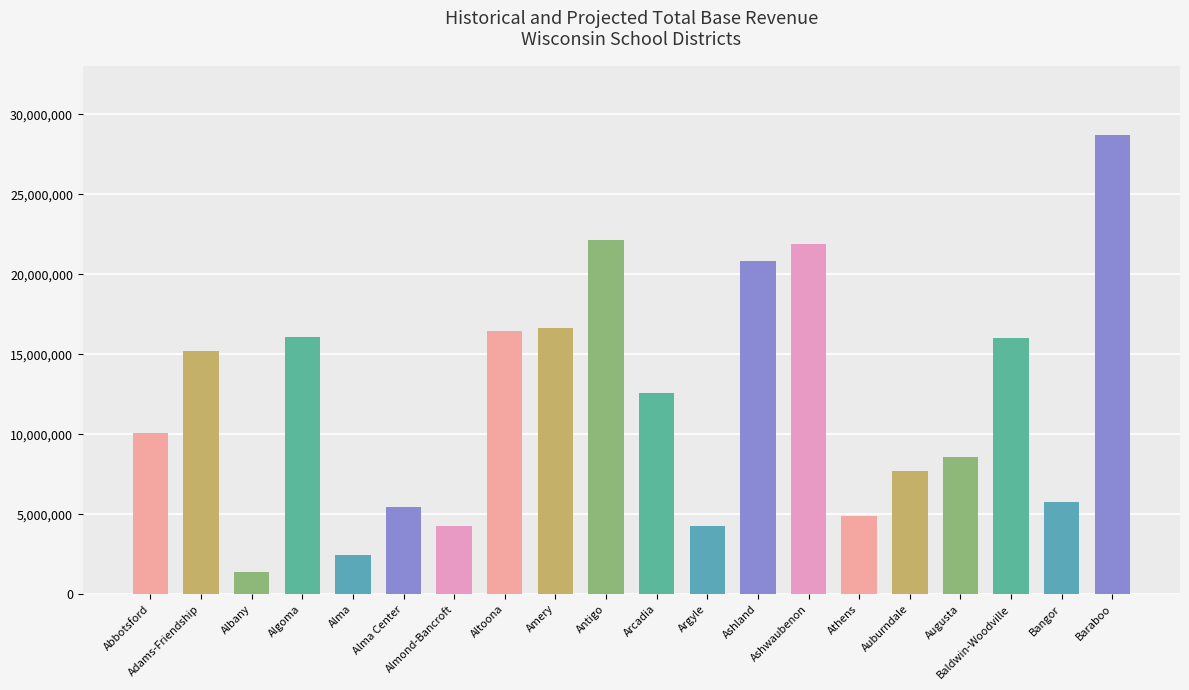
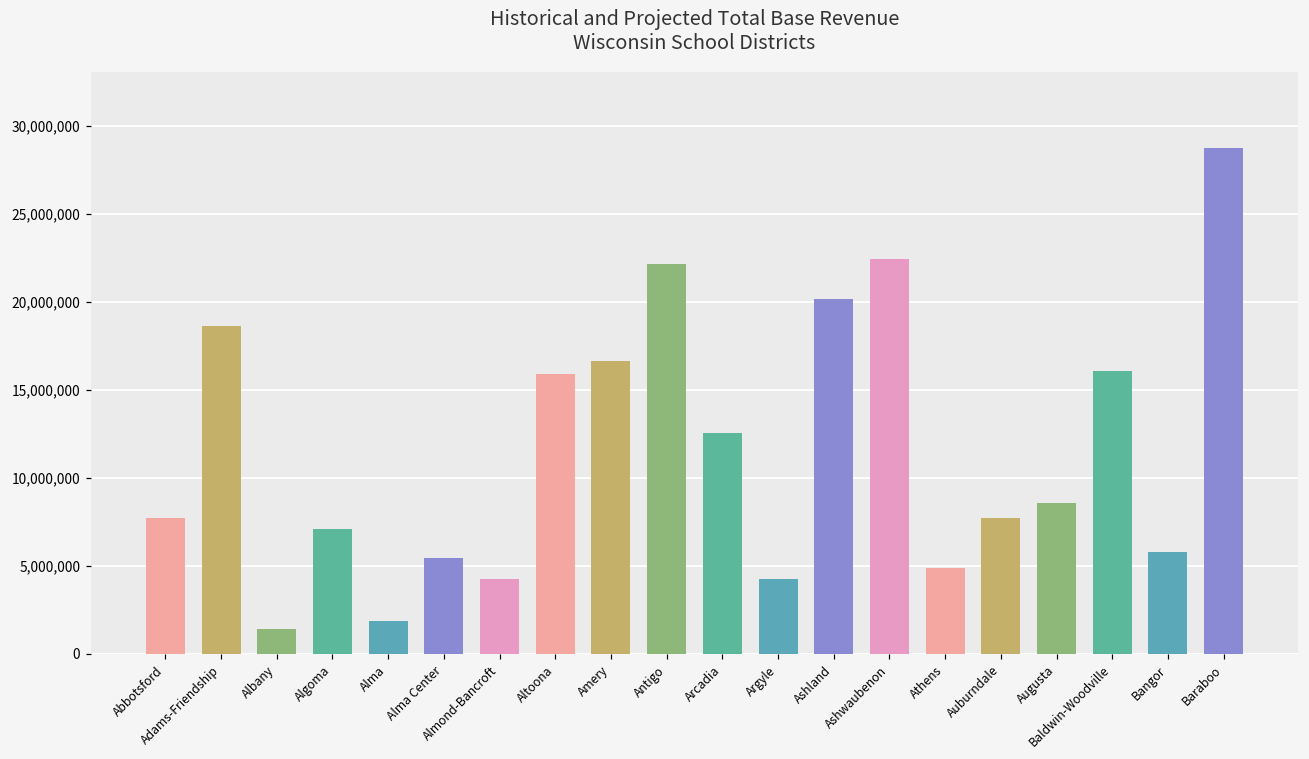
Abbotsford: 10,100,000 -> 7,700,000
Adams-Friendship: 15,200,000 -> 18,600,000
Algoma: 16,100,000 -> 7,100,000
Alma: 2,500,000 -> 1,900,000
Altoona: 16,500,000 -> 15,900,000
Ashland: 20,800,000 -> 20,200,000
Ashwaubenon: 21,900,000 -> 22,500,000
